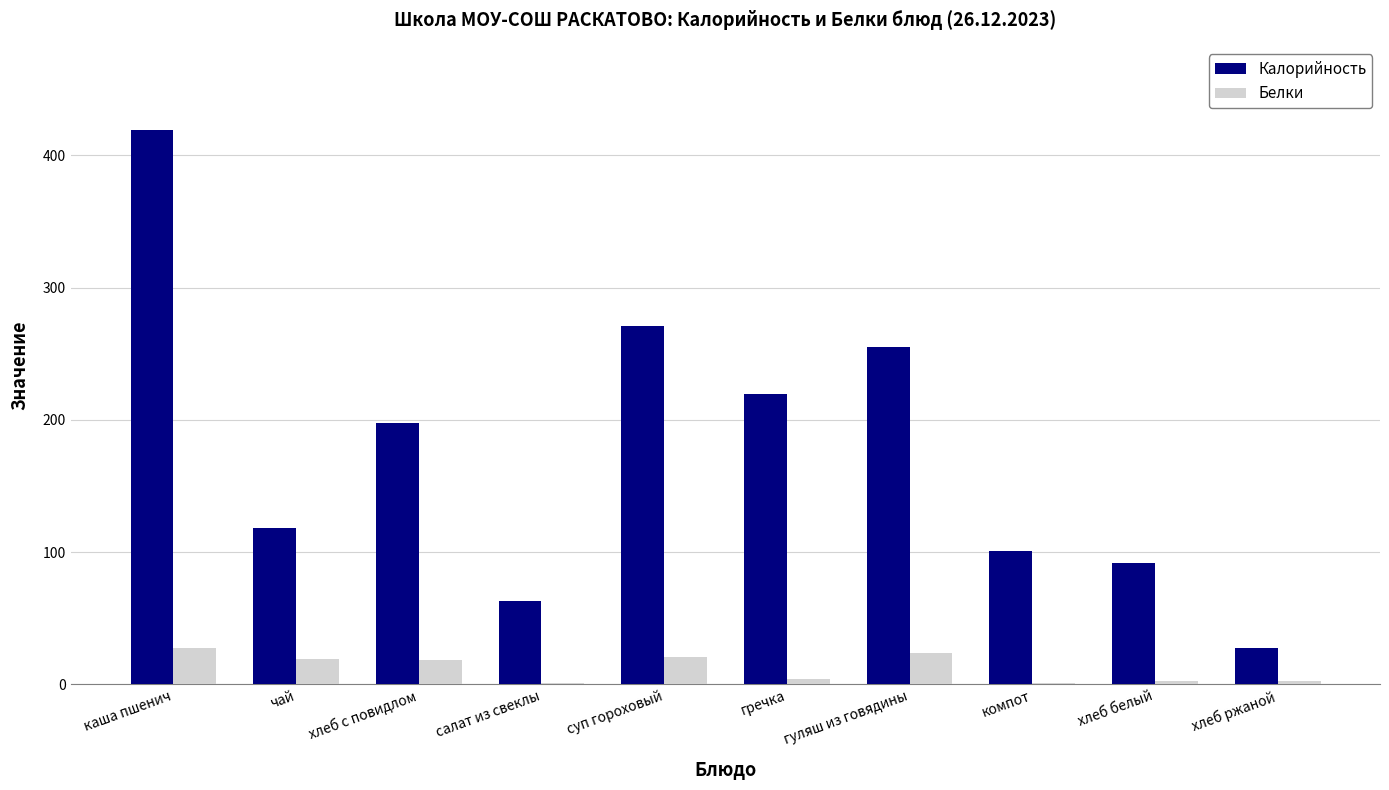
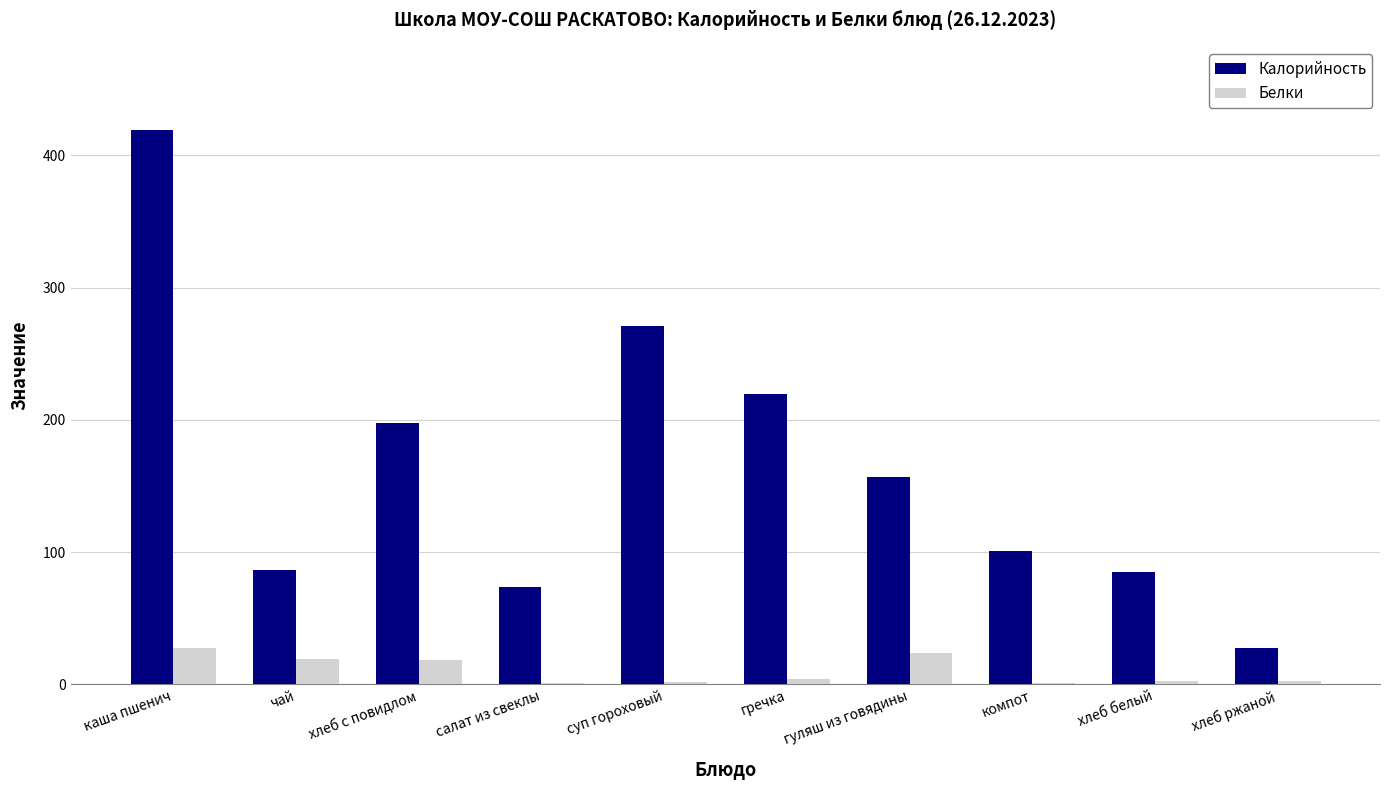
Калорийность, чай: 119 -> 87
Калорийность, салат из свеклы: 63 -> 74
Белки, суп гороховый: 21 -> 2
Калорийность, гуляш из говядины: 255 -> 157
Калорийность, хлеб белый: 92 -> 85
